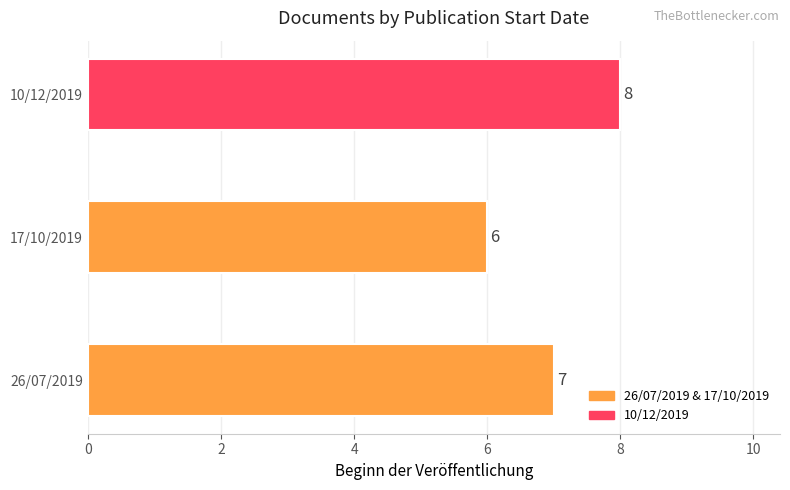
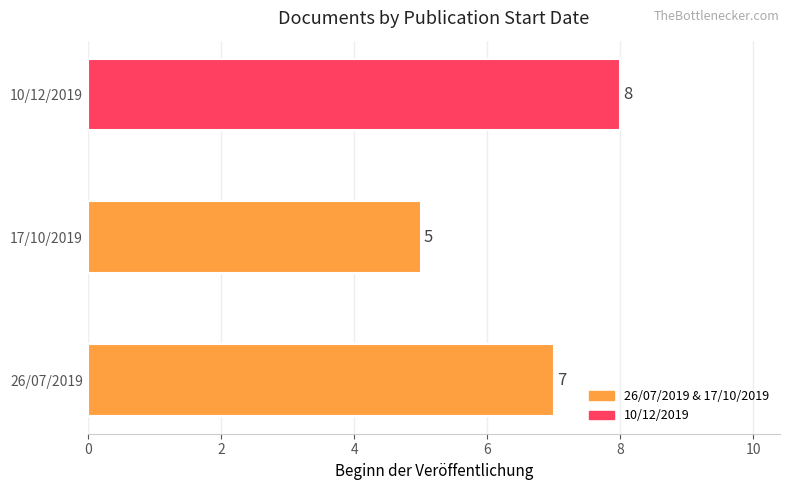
17/10/2019: 6 -> 5
